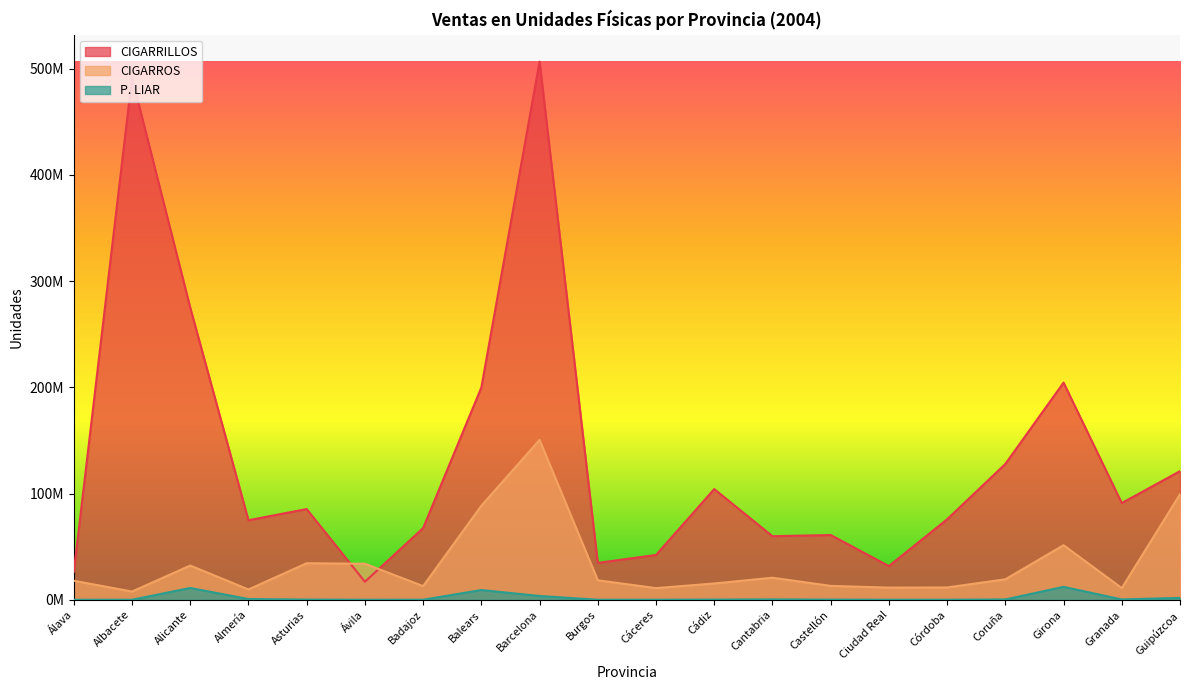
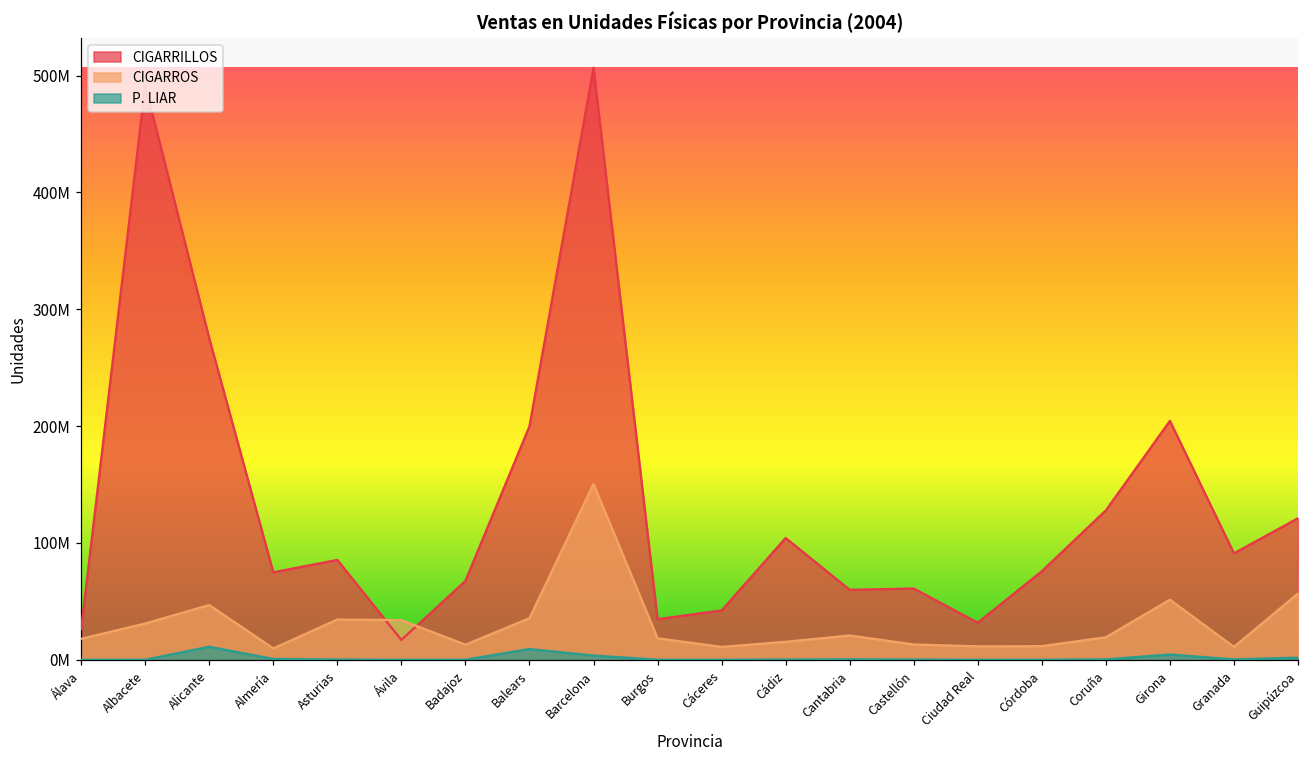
CIGARROS, Albacete: 8000000 -> 31000000
CIGARROS, Alicante: 32000000 -> 47000000
CIGARROS, Balears: 89000000 -> 36000000
P. LIAR, Girona: 12000000 -> 5000000
CIGARROS, Guipúzcoa: 99000000 -> 57000000
